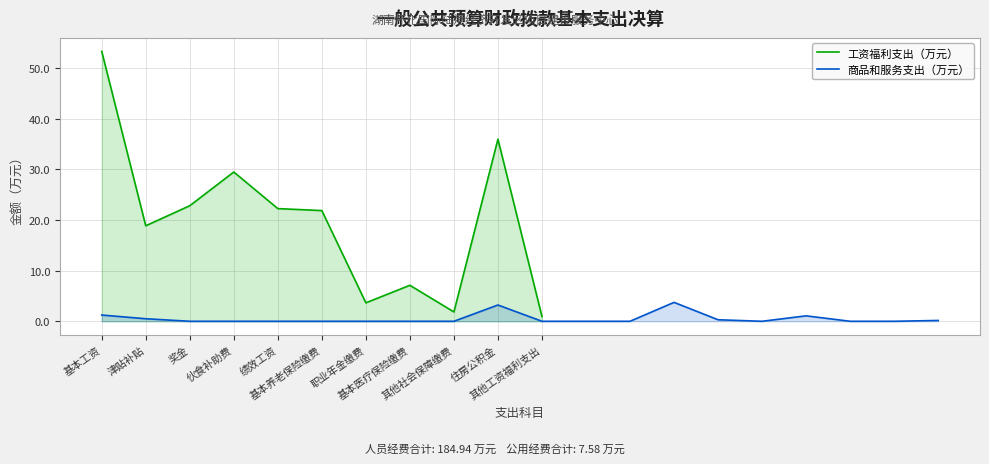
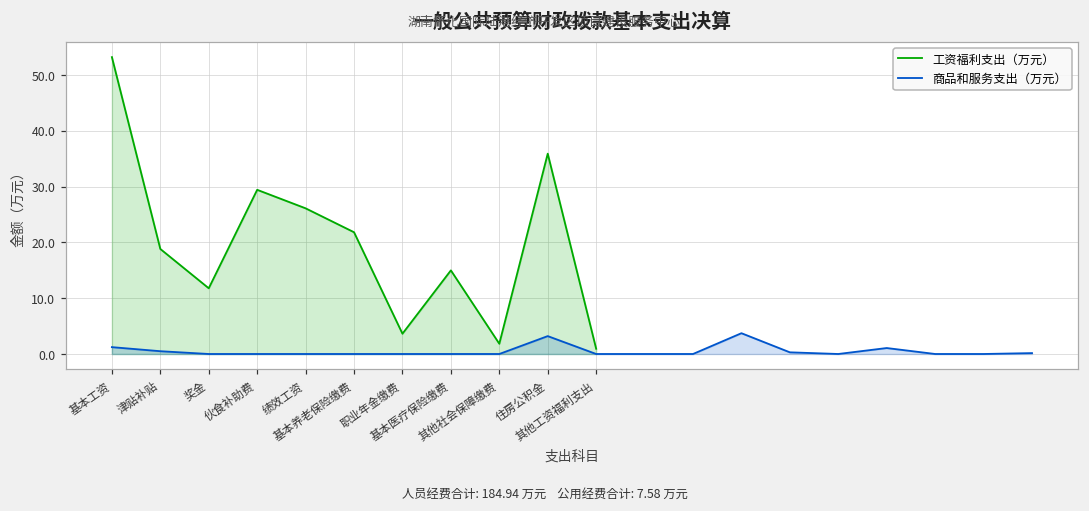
工资福利支出（万元）, 奖金: 23 -> 12
工资福利支出（万元）, 绩效工资: 22 -> 26
工资福利支出（万元）, 基本医疗保险缴费: 7 -> 15
